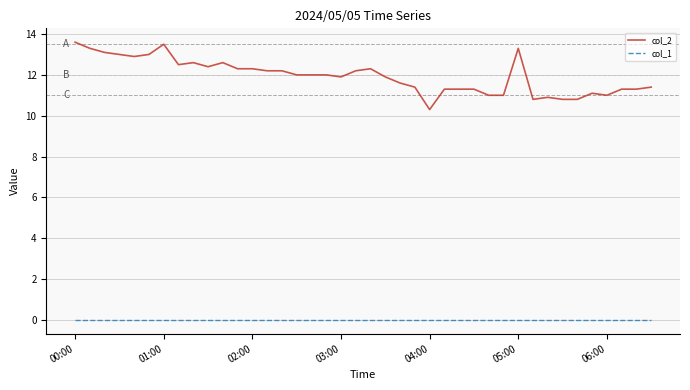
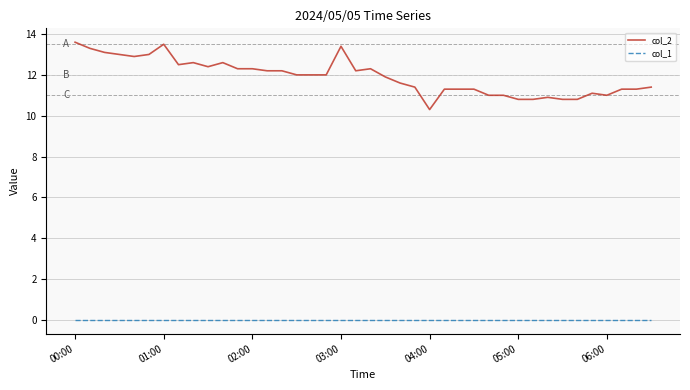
col_2, 03:00: 11.9 -> 13.4
col_2, 05:00: 13.3 -> 10.8
